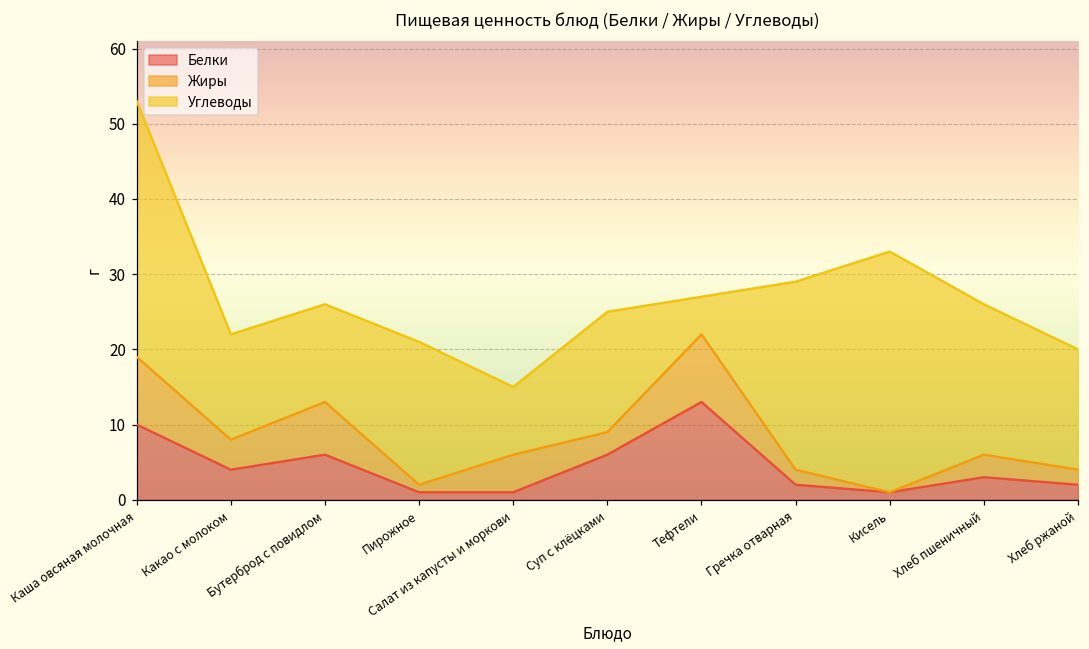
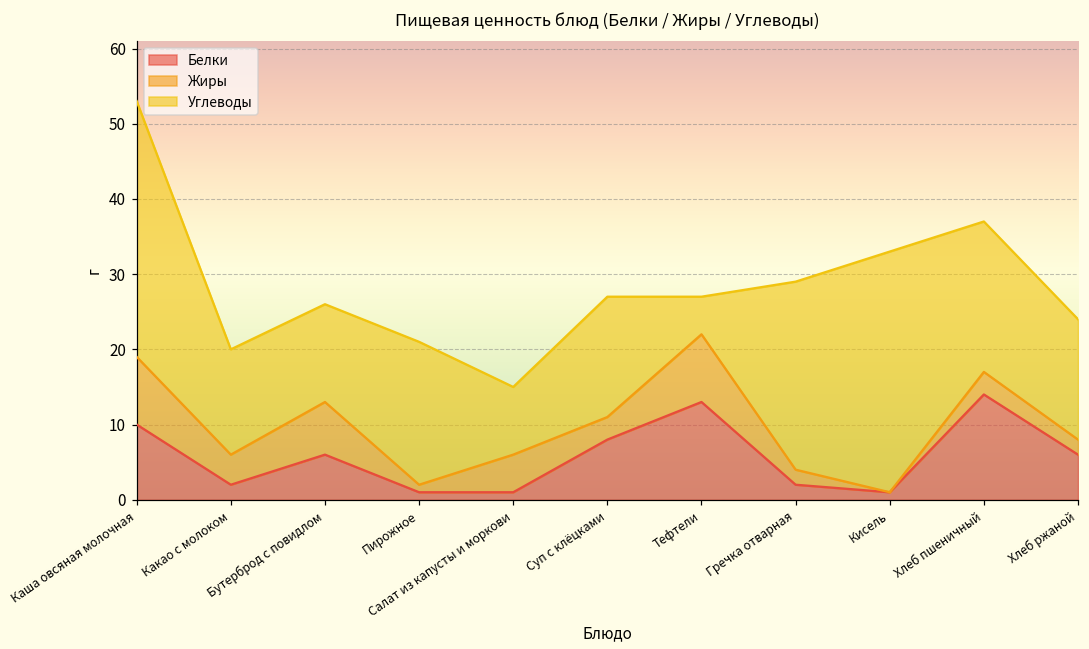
Белки, Какао с молоком: 4 -> 2
Белки, Суп с клёцками: 6 -> 8
Белки, Хлеб пшеничный: 3 -> 14
Белки, Хлеб ржаной: 2 -> 6
